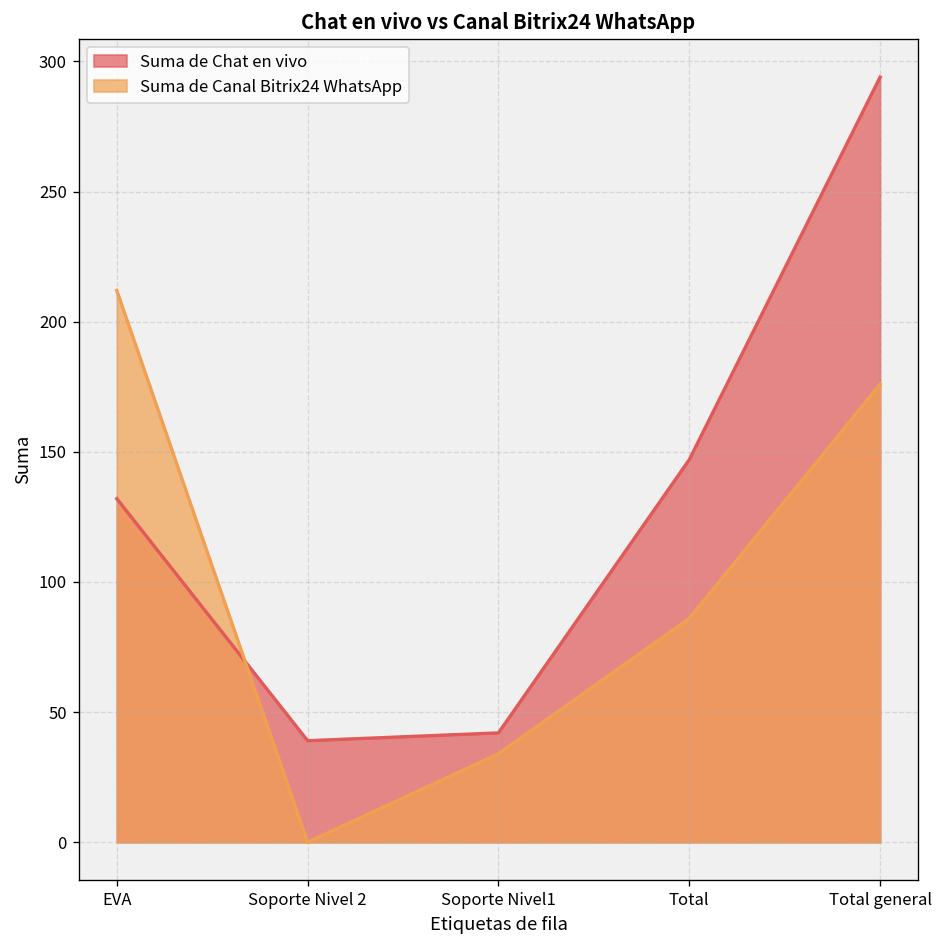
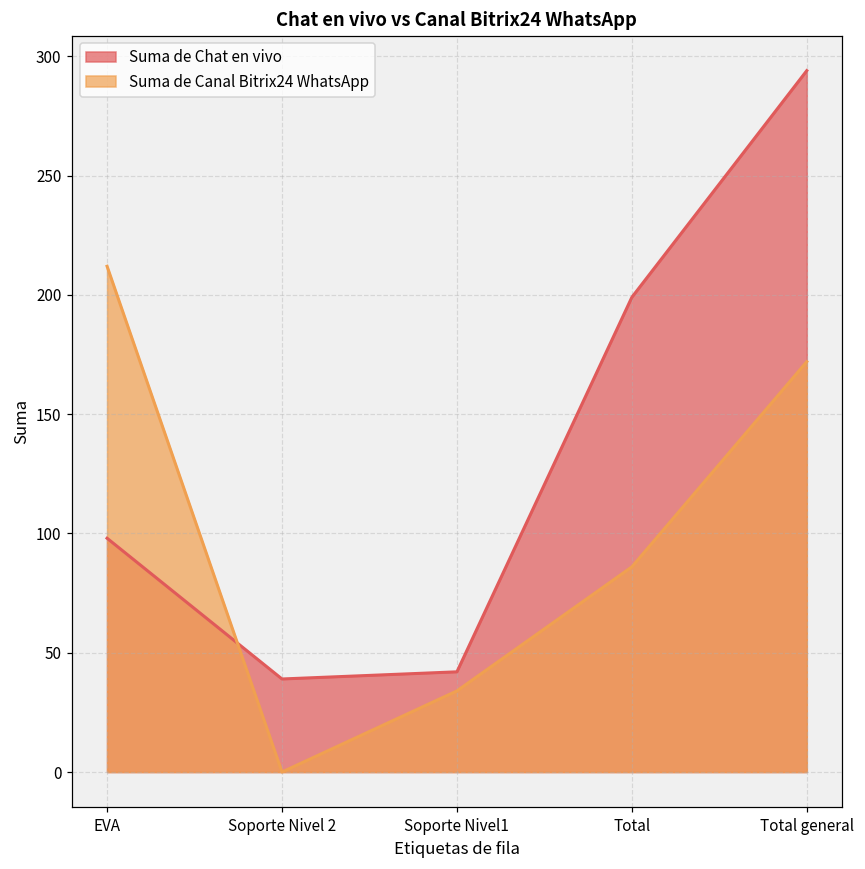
Suma de Chat en vivo, EVA: 132 -> 98
Suma de Chat en vivo, Total: 147 -> 199
Suma de Canal Bitrix24 WhatsApp, Total general: 176 -> 172
